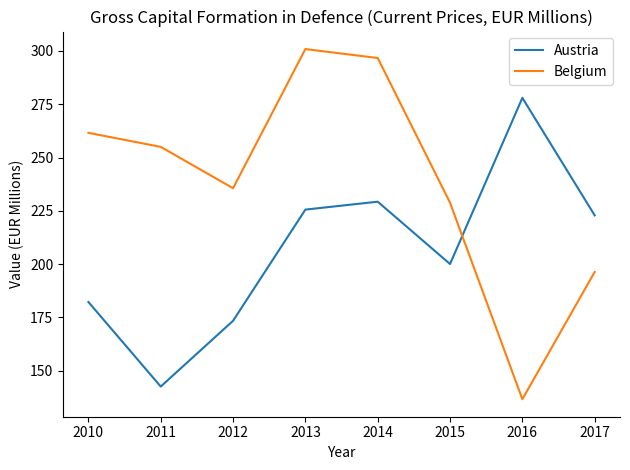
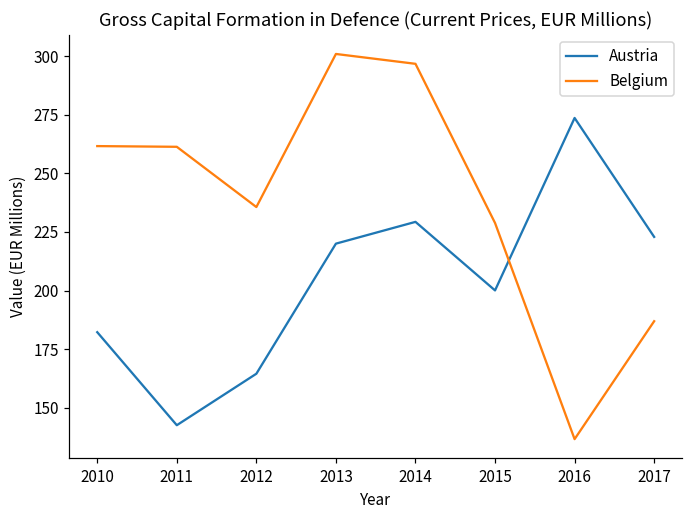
Belgium, 2011: 255 -> 261
Austria, 2012: 173 -> 165
Austria, 2013: 226 -> 220
Austria, 2016: 278 -> 274
Belgium, 2017: 196 -> 187
